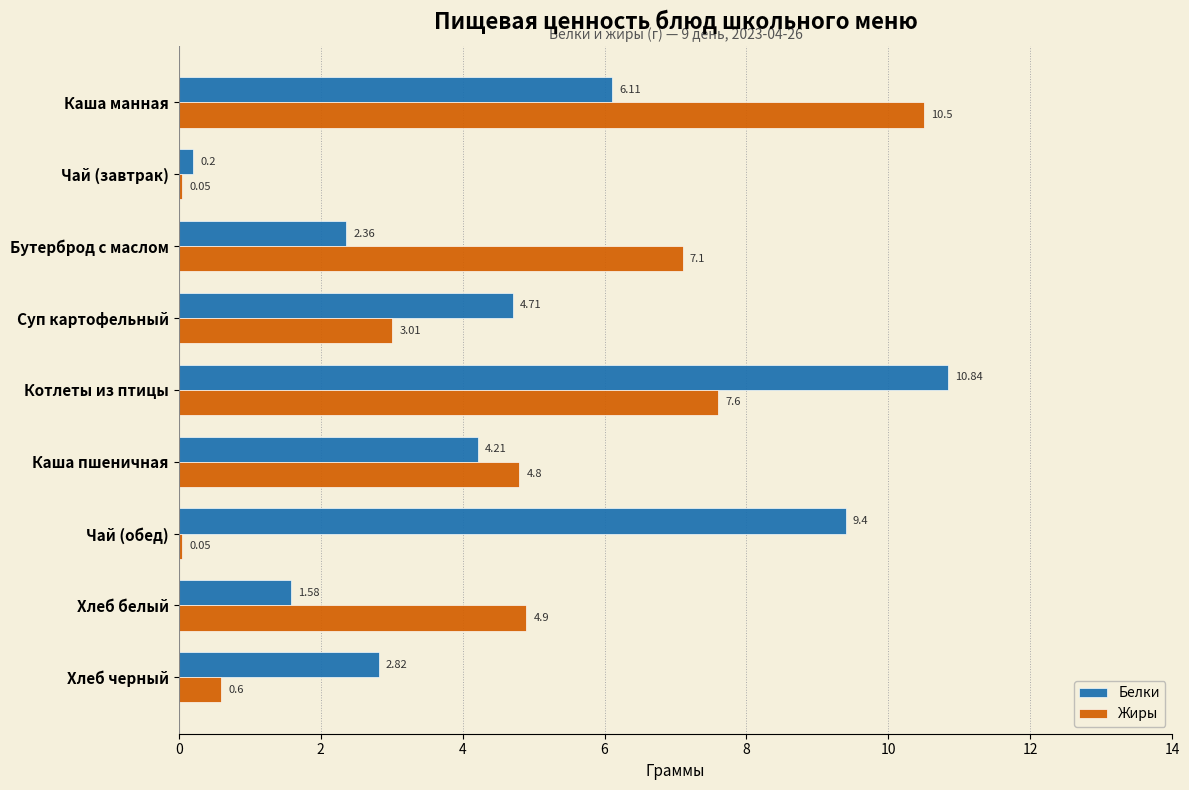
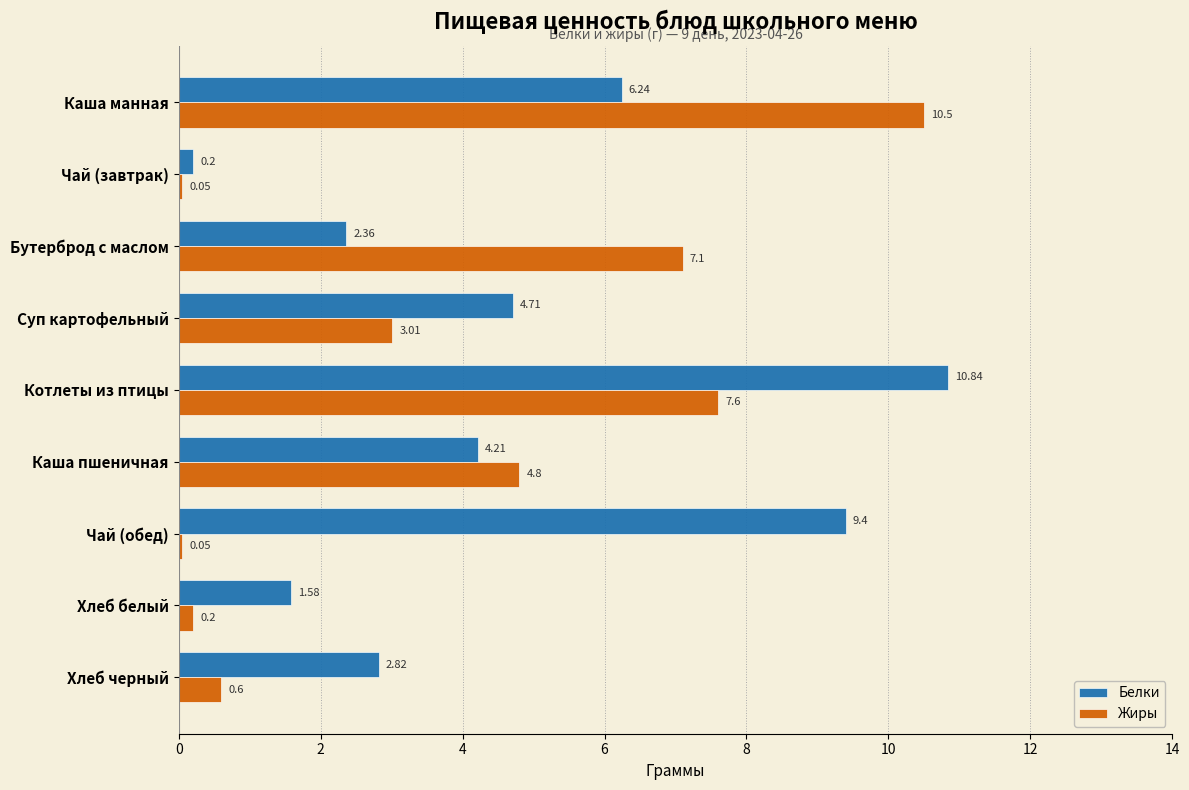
Белки, Каша манная: 6.11 -> 6.24
Жиры, Хлеб белый: 4.9 -> 0.2
